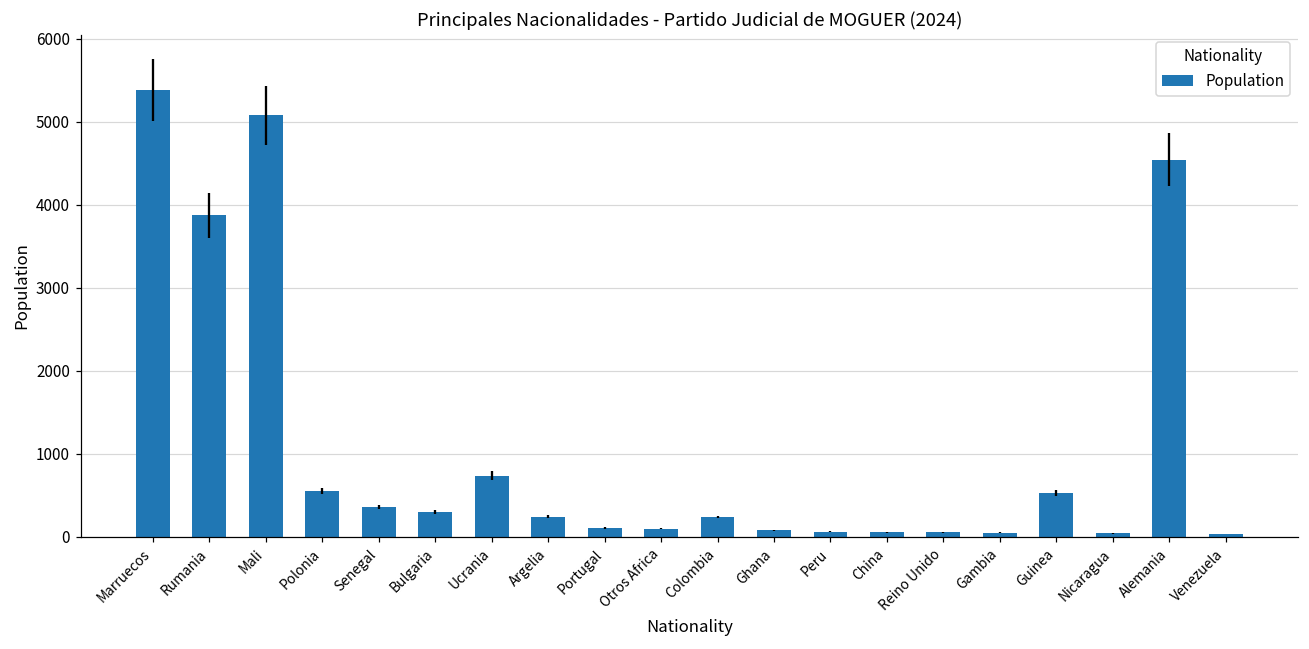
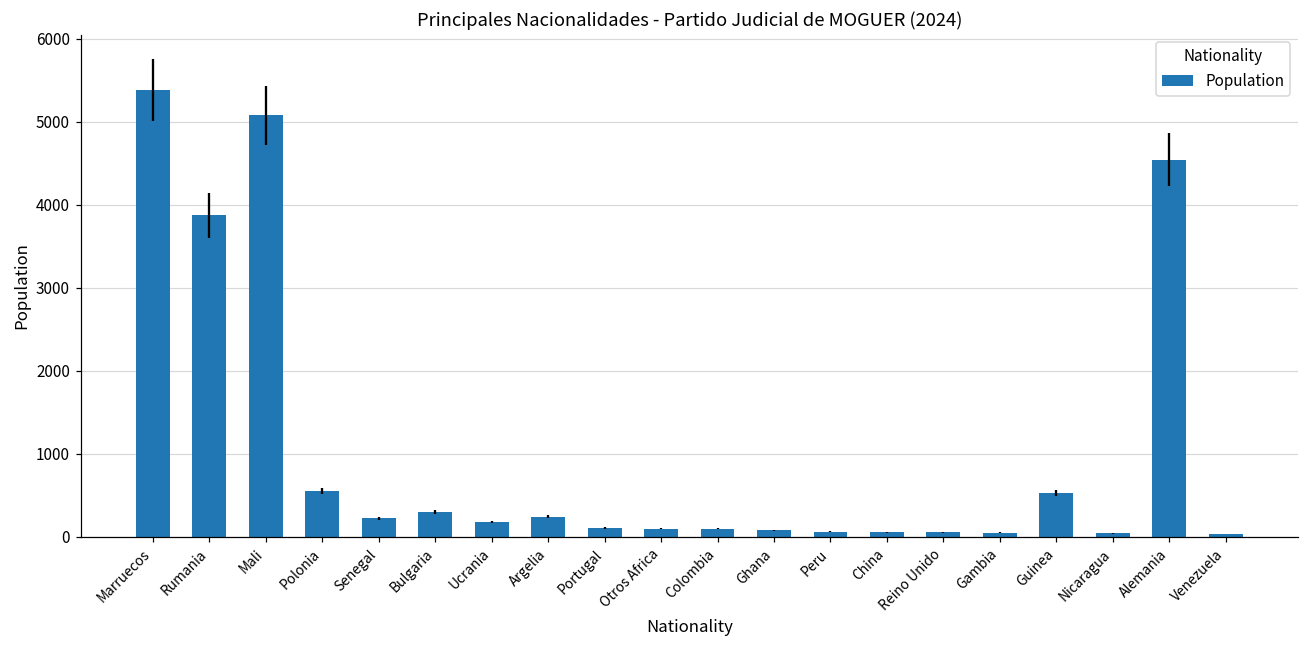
Senegal: 400 -> 200
Ucrania: 700 -> 200
Colombia: 200 -> 100
